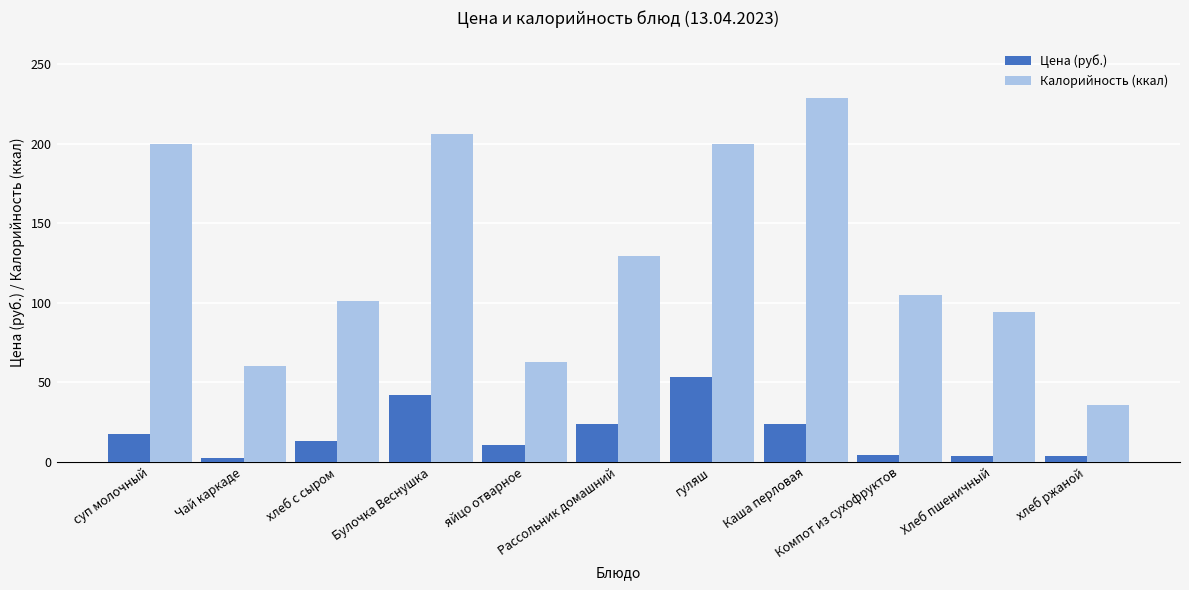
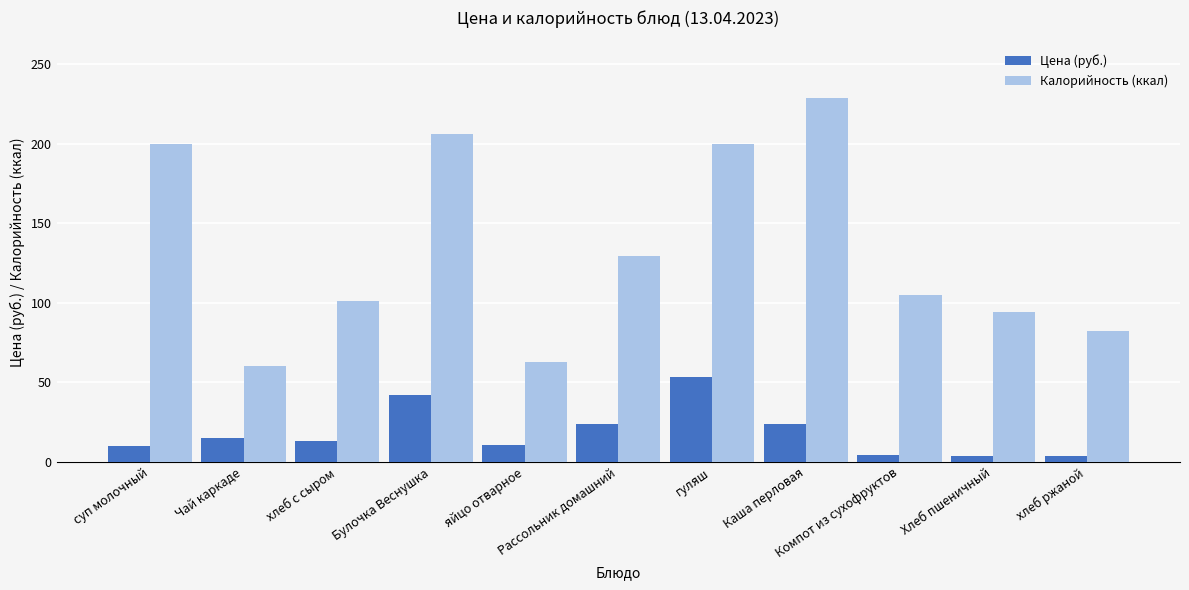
Цена (руб.), суп молочный: 18 -> 10
Цена (руб.), Чай каркаде: 2 -> 15
Калорийность (ккал), хлеб ржаной: 36 -> 82
